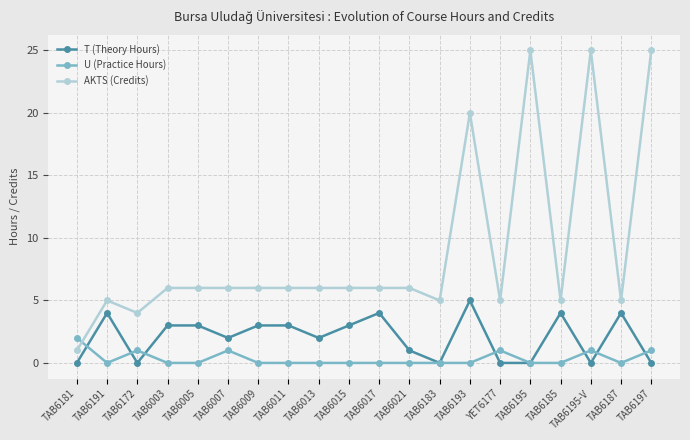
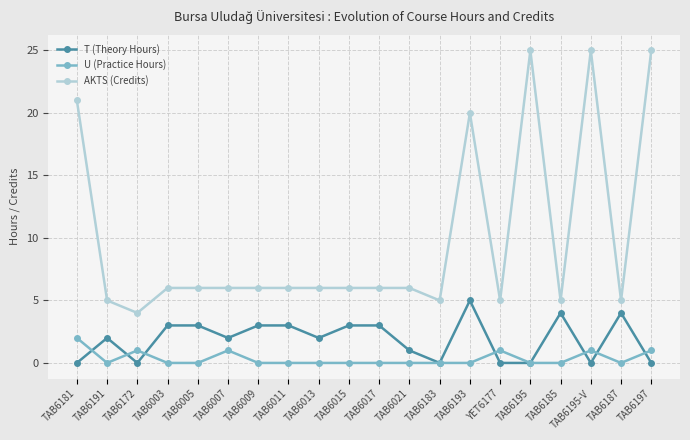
AKTS (Credits), TAB6181: 1 -> 21
T (Theory Hours), TAB6191: 4 -> 2
T (Theory Hours), TAB6017: 4 -> 3
